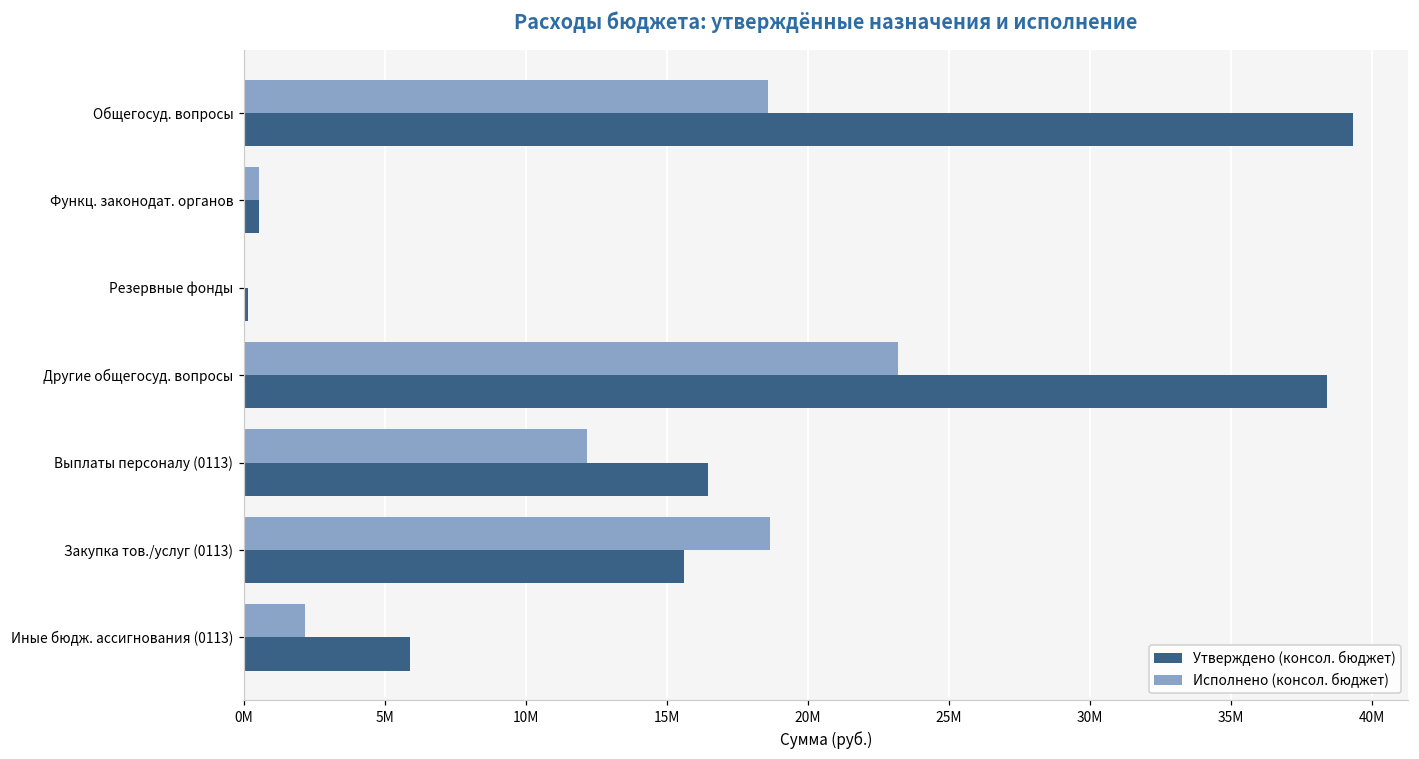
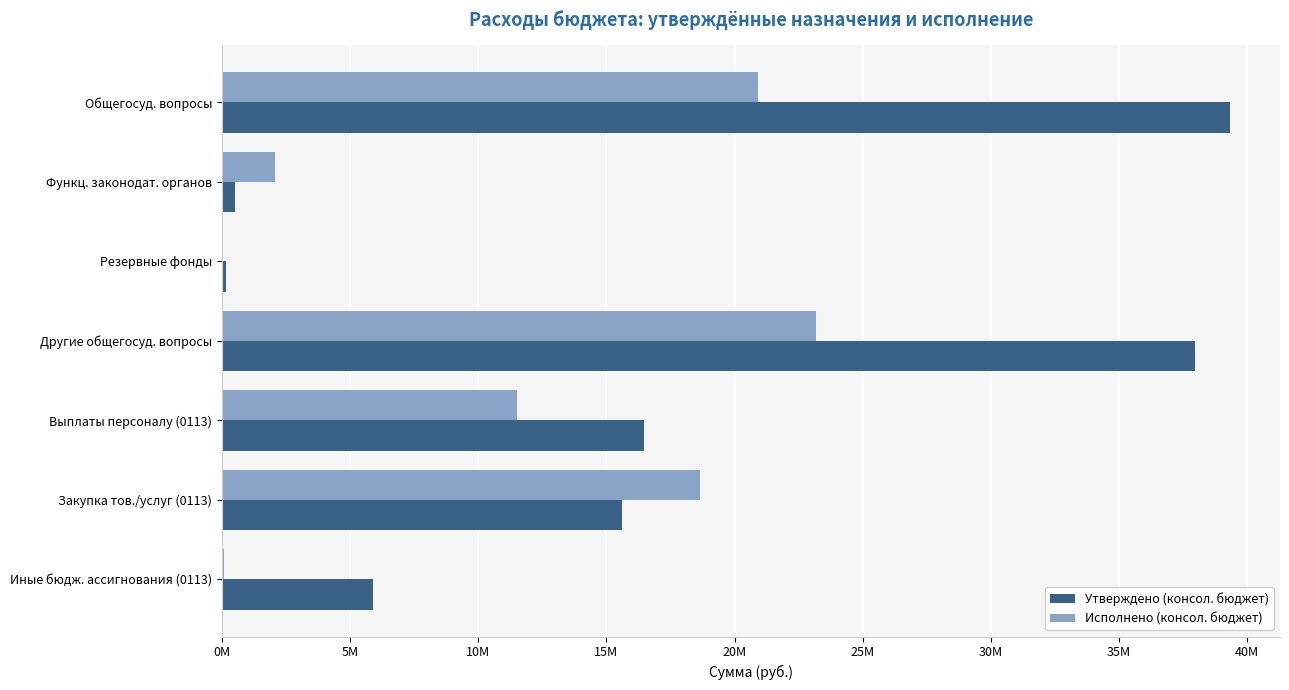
Исполнено (консол. бюджет), Общегосуд. вопросы: 18600000 -> 20900000
Исполнено (консол. бюджет), Функц. законодат. органов: 500000 -> 2100000
Утверждено (консол. бюджет), Другие общегосуд. вопросы: 38400000 -> 38000000
Исполнено (консол. бюджет), Выплаты персоналу (0113): 12200000 -> 11500000
Исполнено (консол. бюджет), Иные бюдж. ассигнования (0113): 2200000 -> 100000
